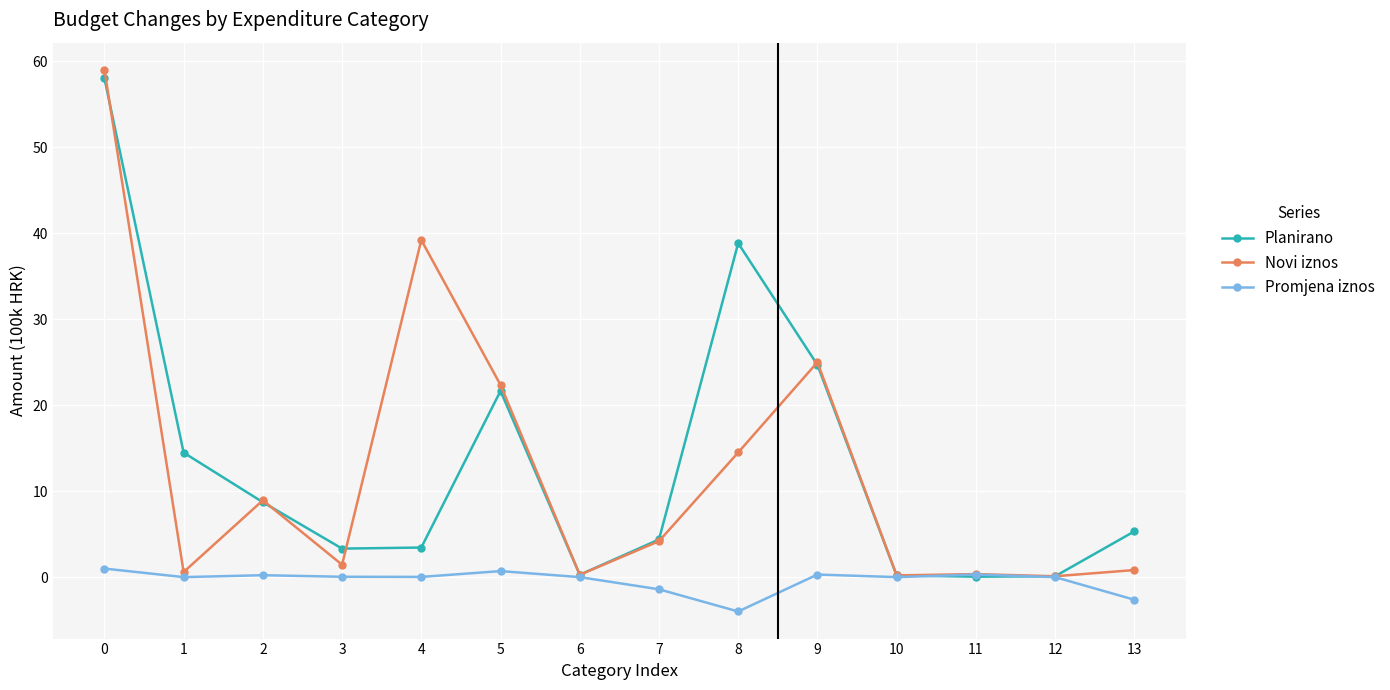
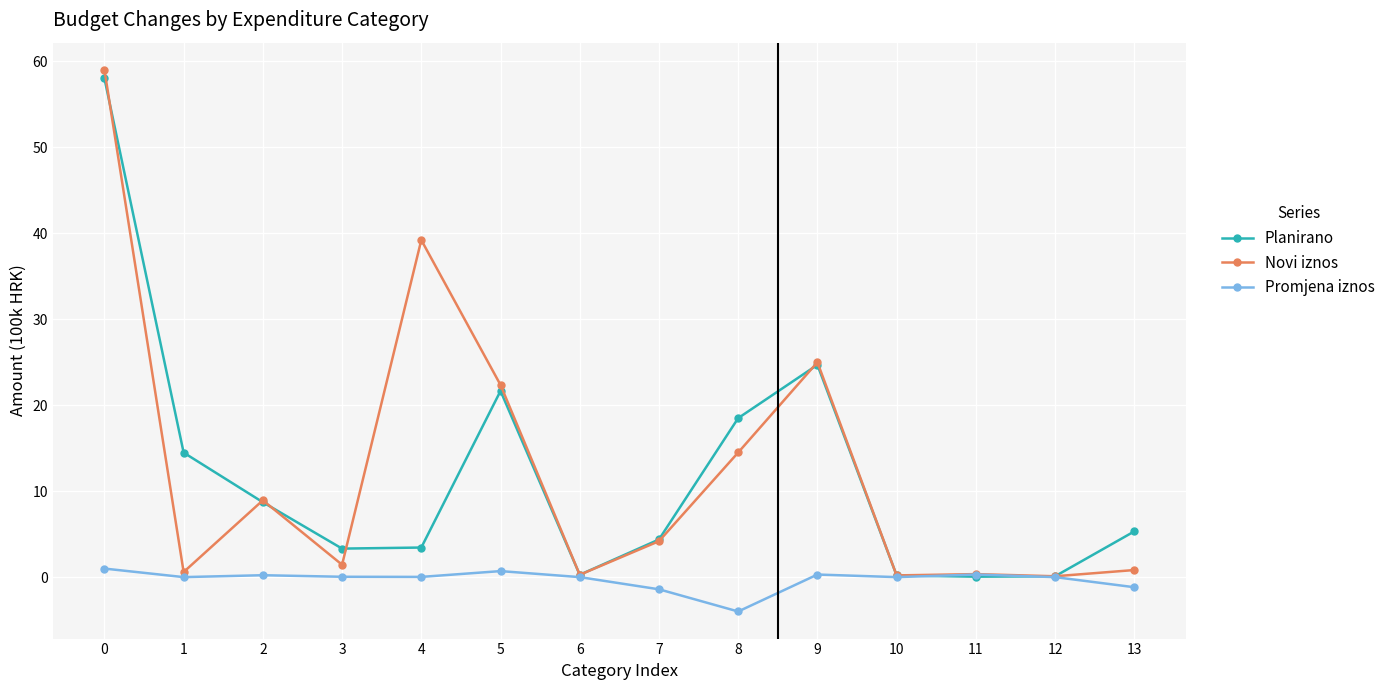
Planirano, 8: 39 -> 19
Promjena iznos, 13: -3 -> -1
